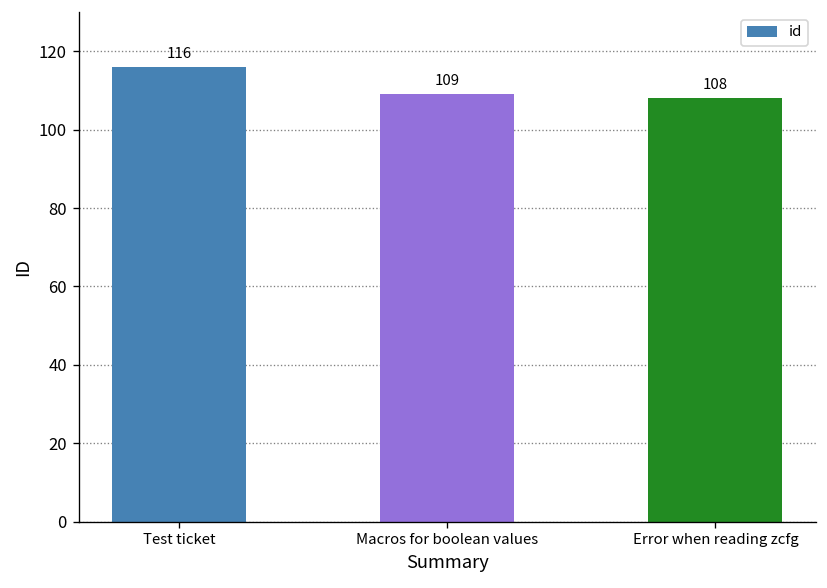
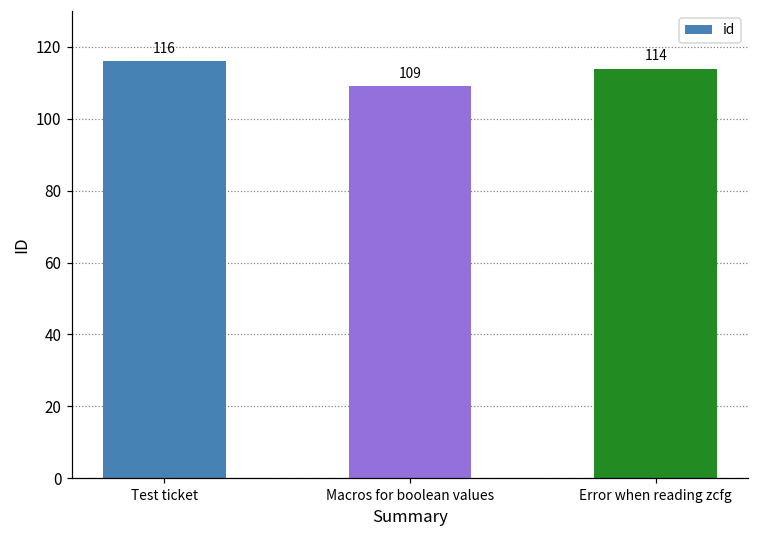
Error when reading zcfg: 108 -> 114
